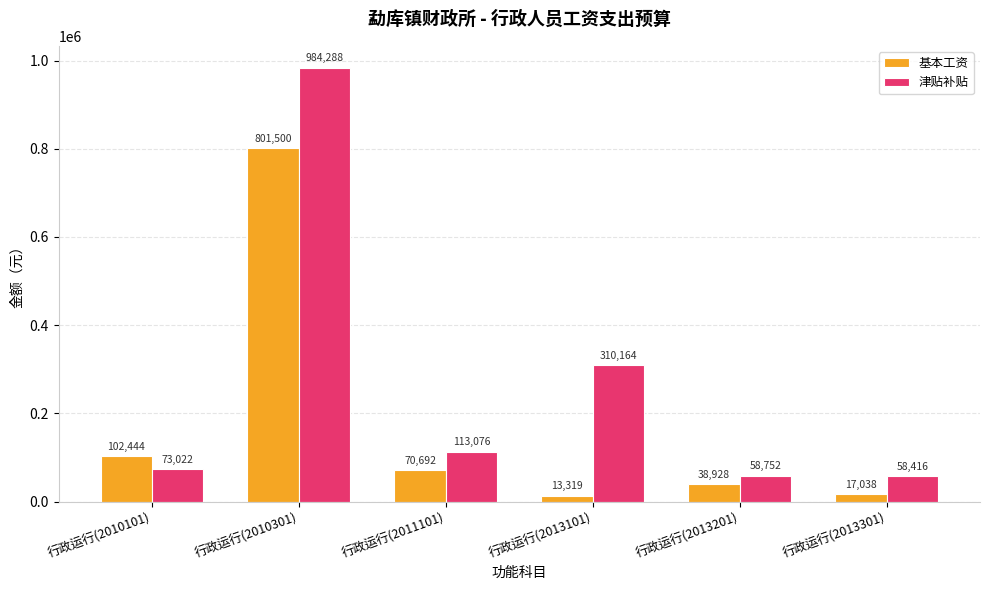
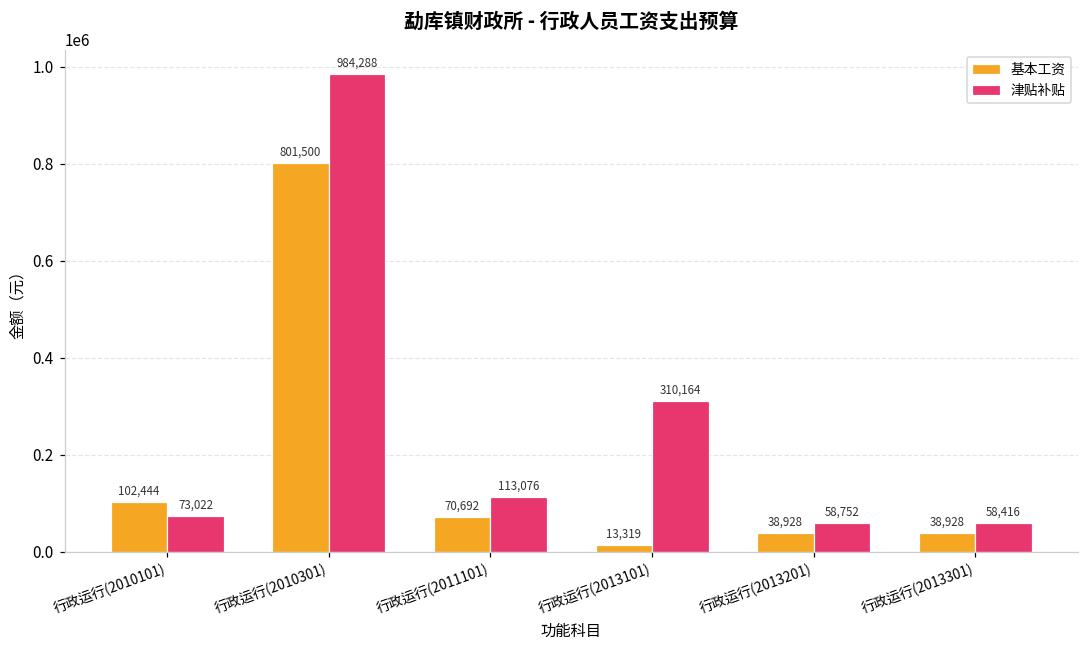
基本工资, 行政运行(2013301): 17,038 -> 38,928
